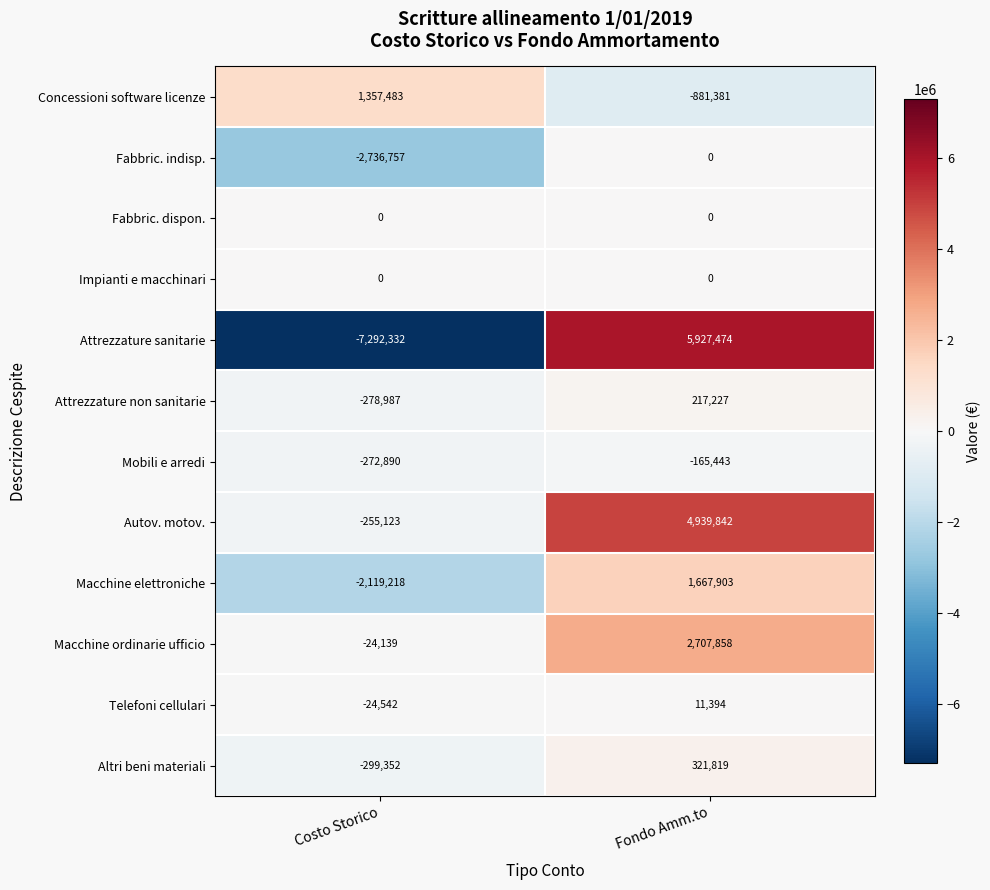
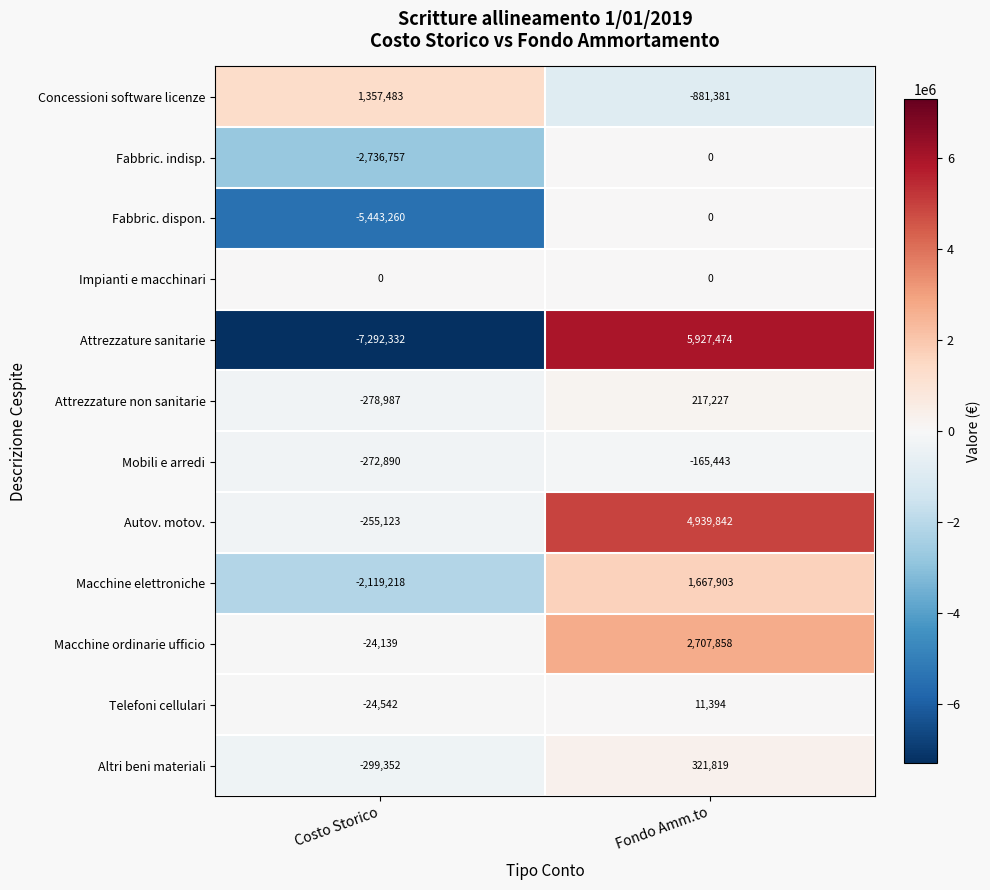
Fabbric. dispon., Costo Storico: 0 -> -5,443,260
